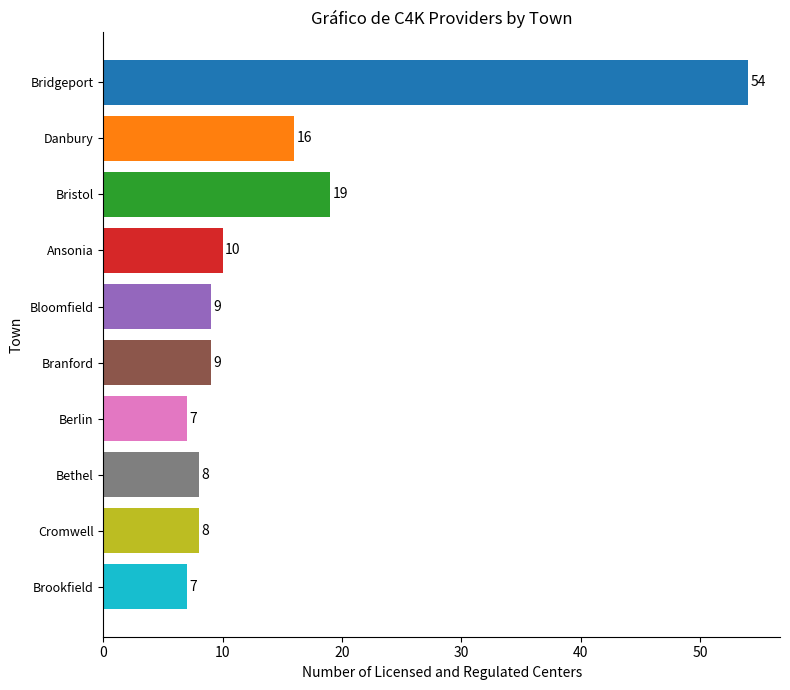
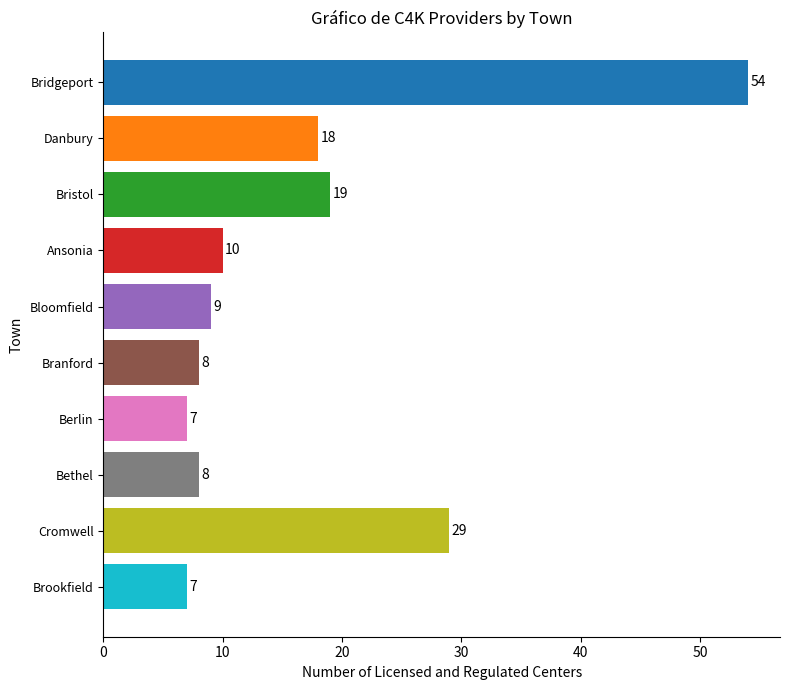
Danbury: 16 -> 18
Branford: 9 -> 8
Cromwell: 8 -> 29
